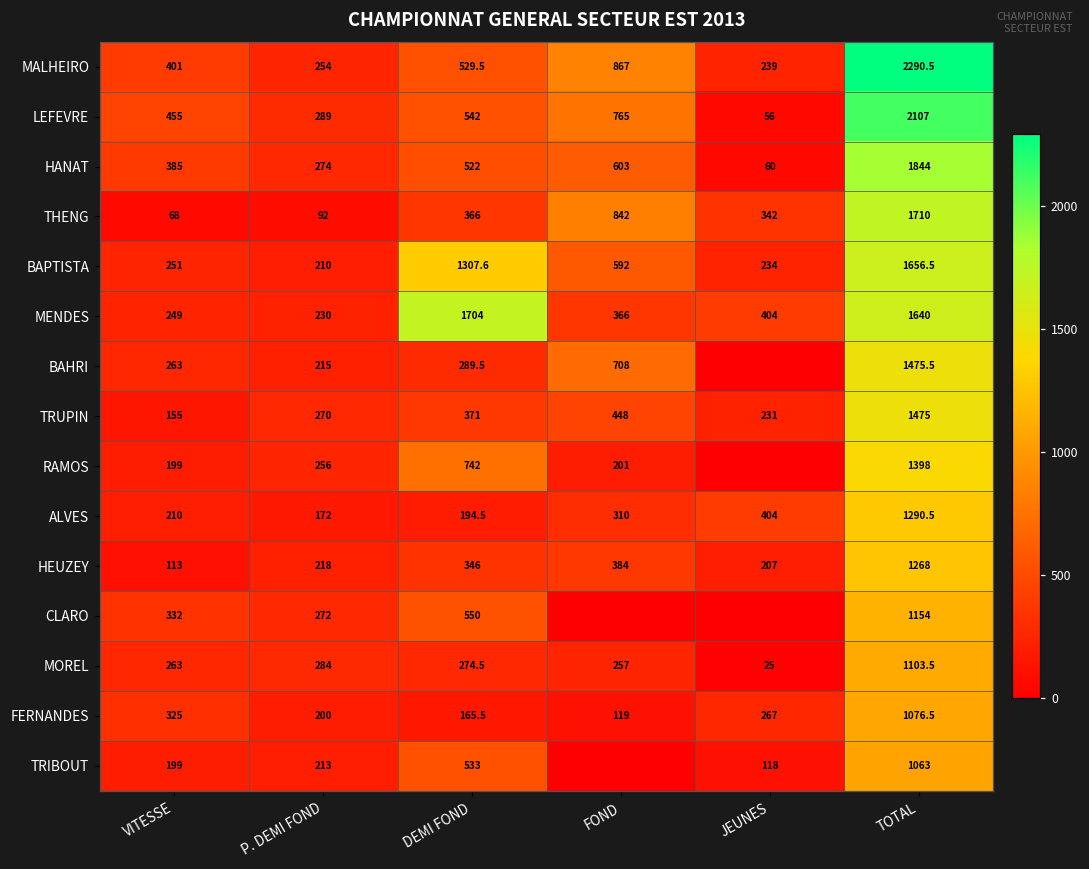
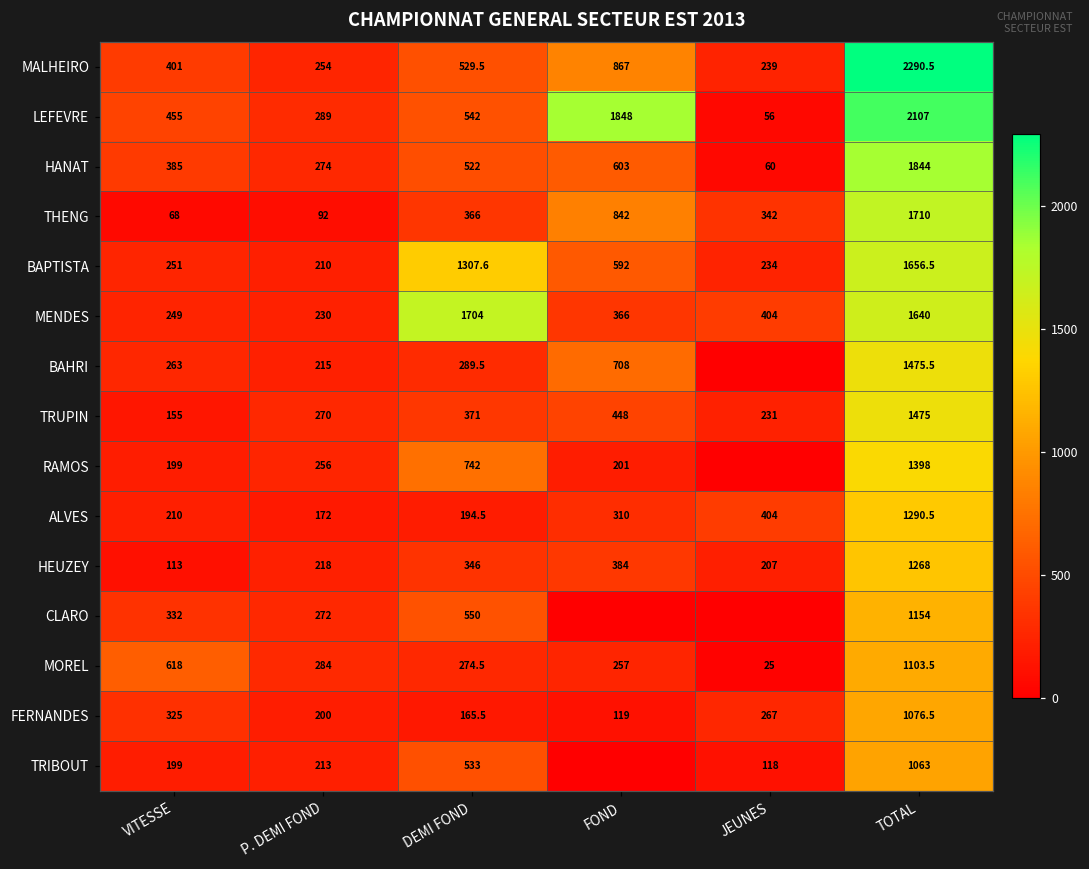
LEFEVRE, FOND: 765 -> 1848
MOREL, VITESSE: 263 -> 618
